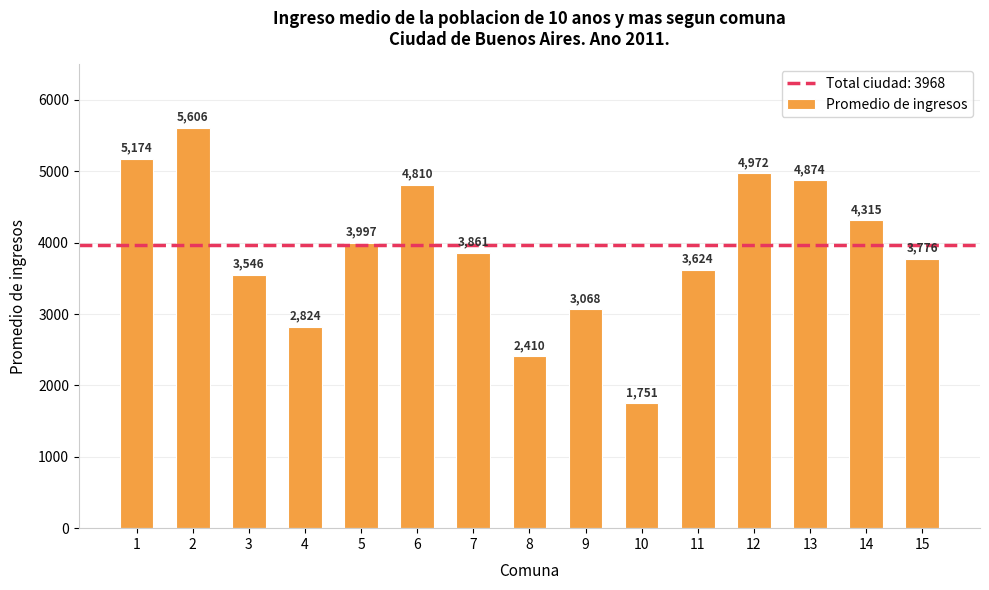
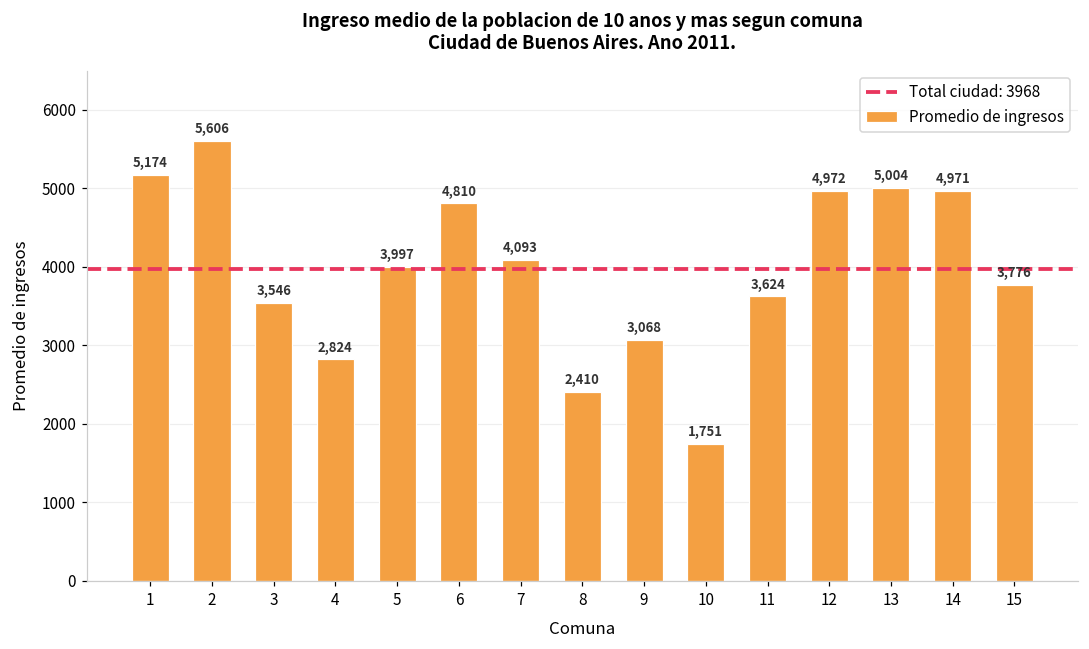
7: 3,861 -> 4,093
13: 4,874 -> 5,004
14: 4,315 -> 4,971
